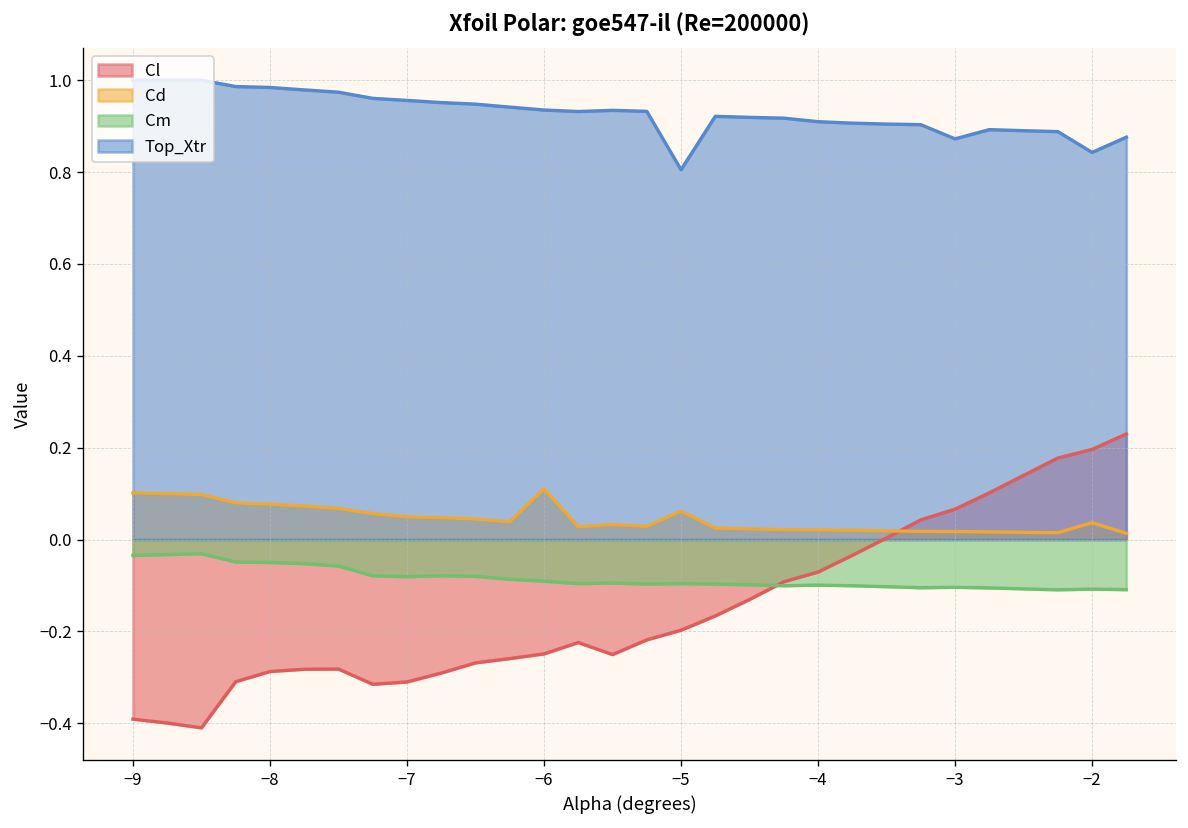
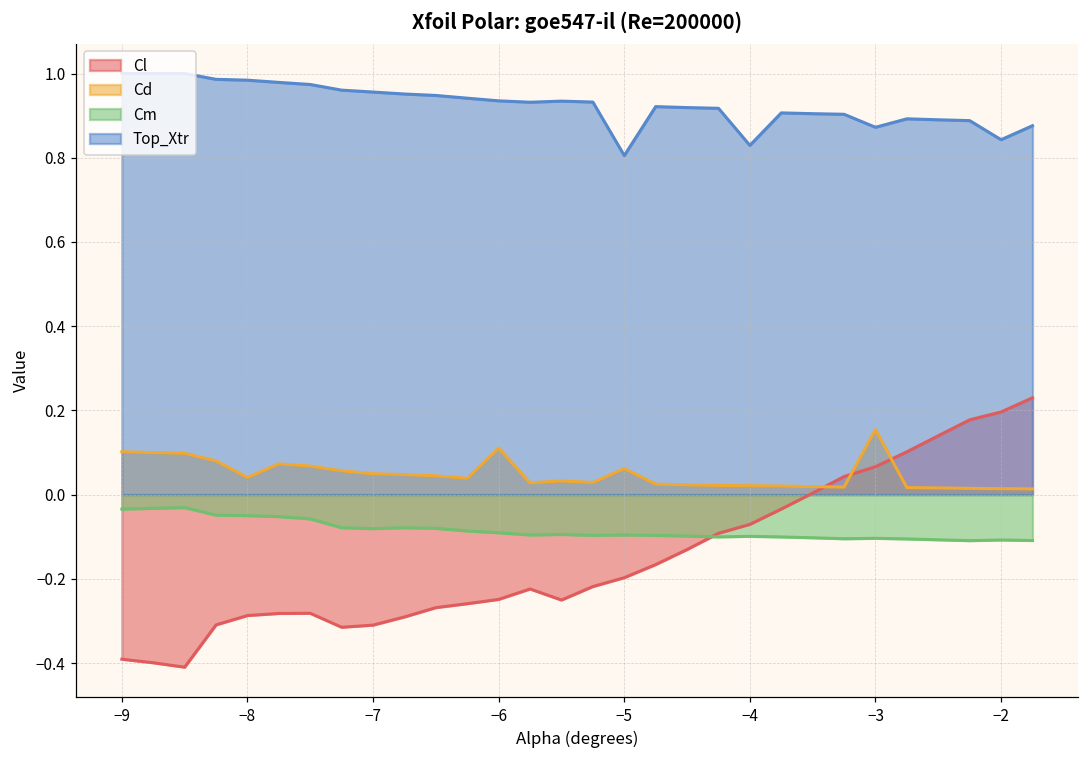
Cd, −8: 0.08 -> 0.04
Top_Xtr, −4: 0.91 -> 0.83
Cd, −3: 0.02 -> 0.15
Cd, −2: 0.04 -> 0.01
